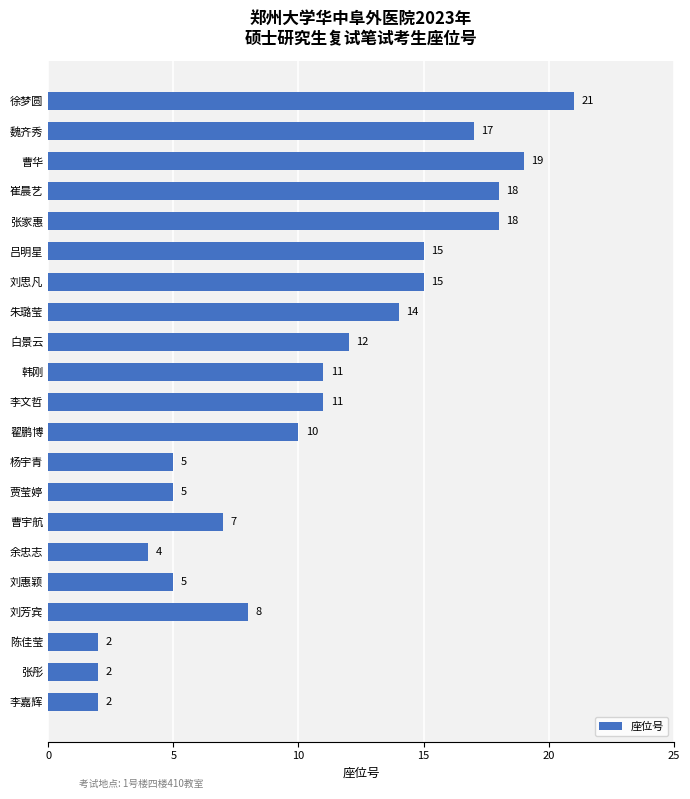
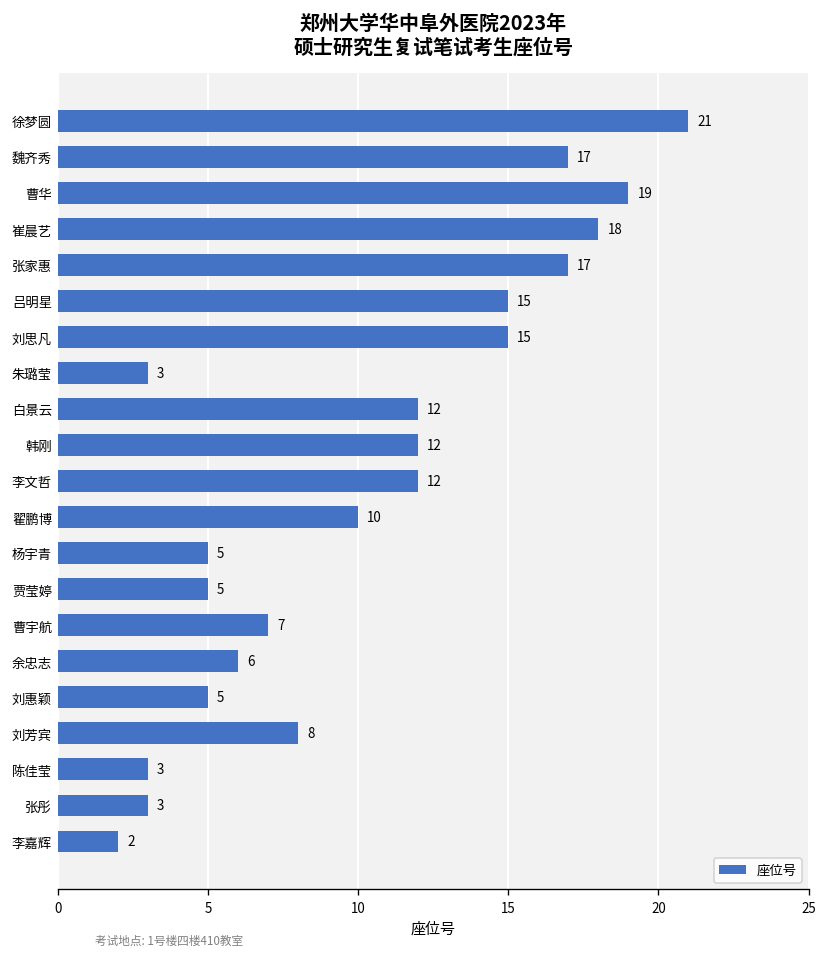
张家惠: 18 -> 17
朱璐莹: 14 -> 3
韩刚: 11 -> 12
李文哲: 11 -> 12
余忠志: 4 -> 6
陈佳莹: 2 -> 3
张彤: 2 -> 3
